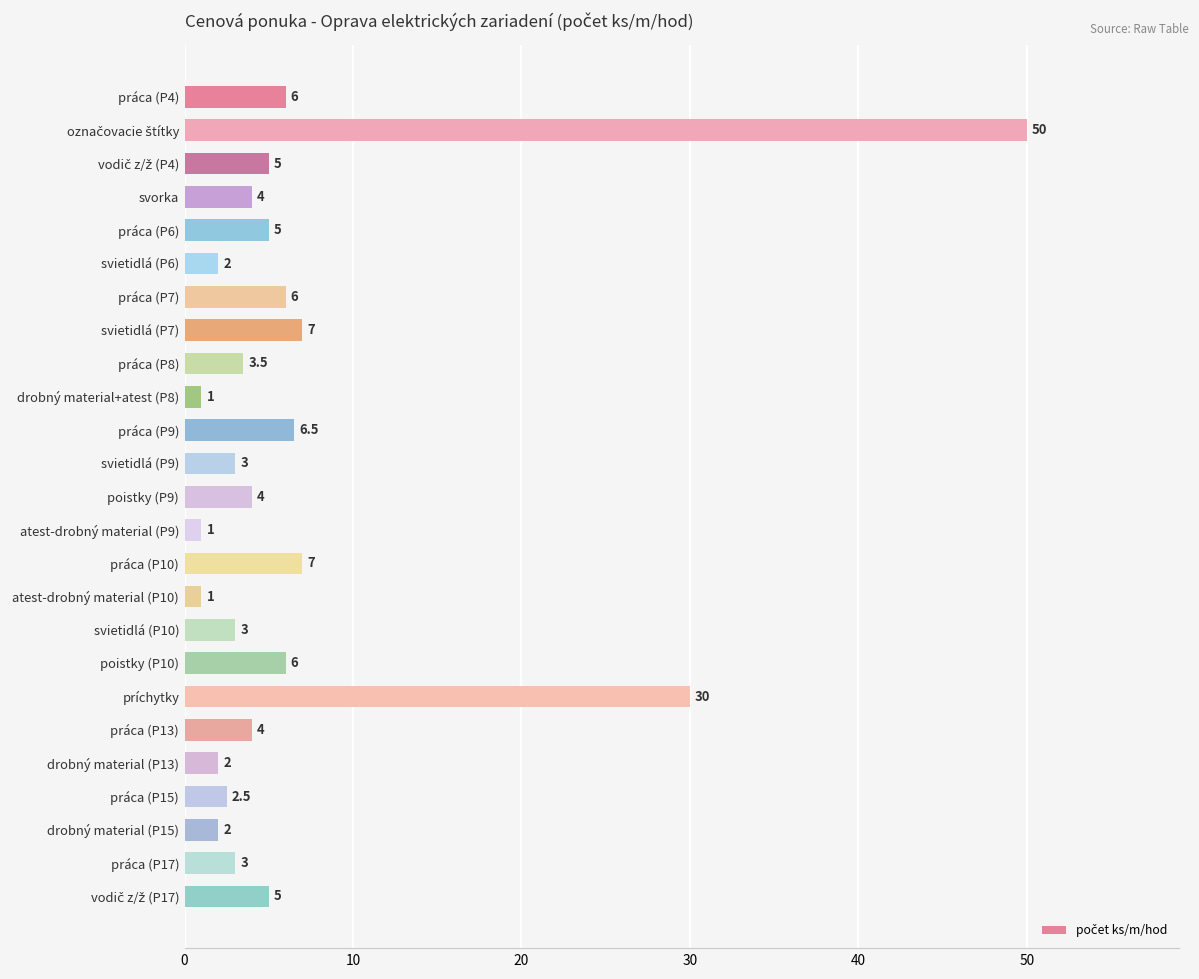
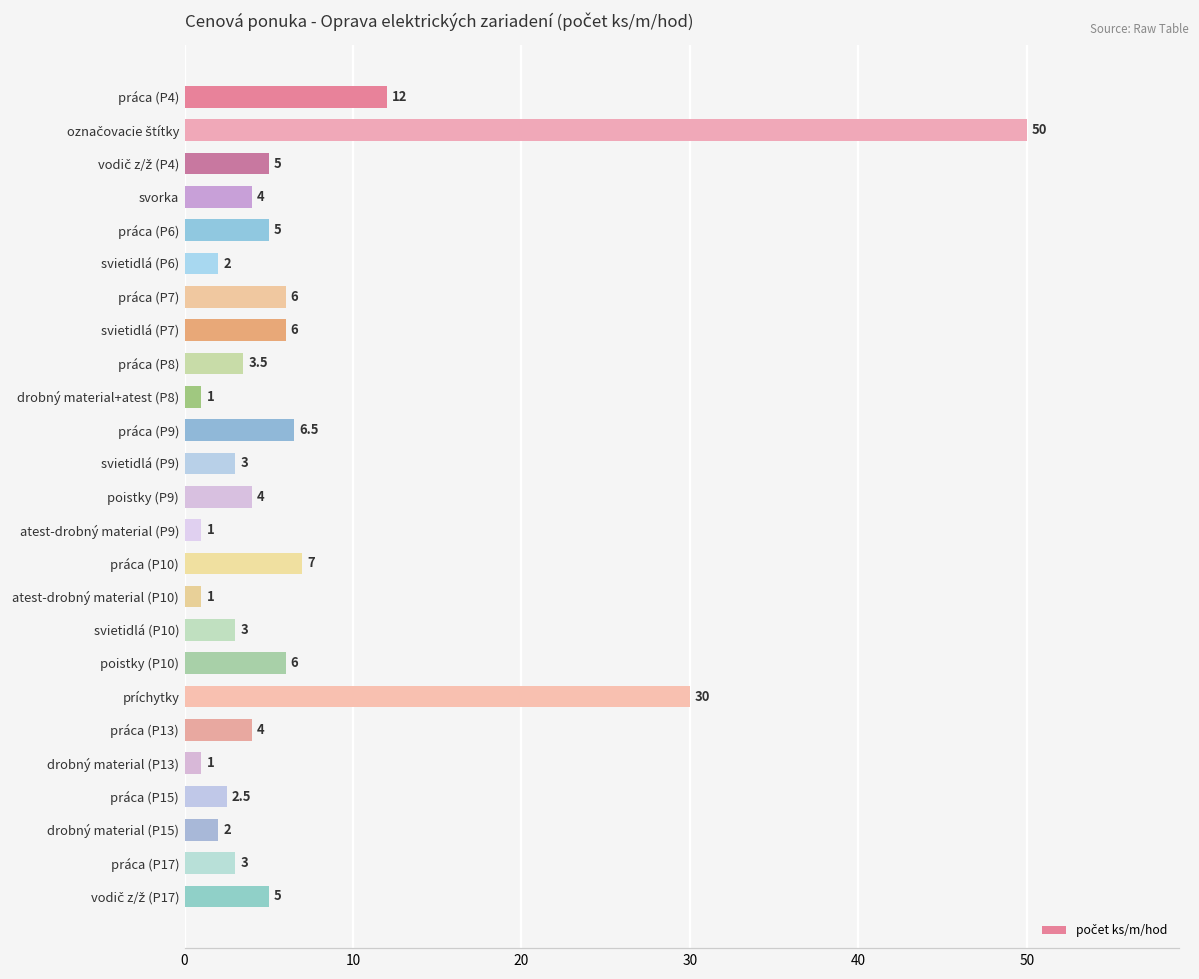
práca (P4): 6 -> 12
svietidlá (P7): 7 -> 6
drobný material (P13): 2 -> 1
